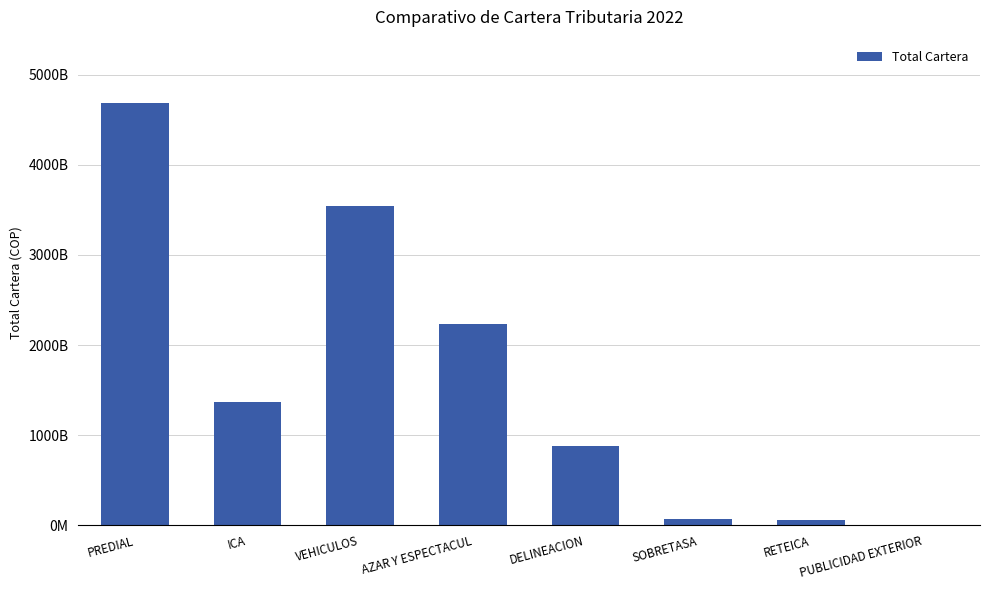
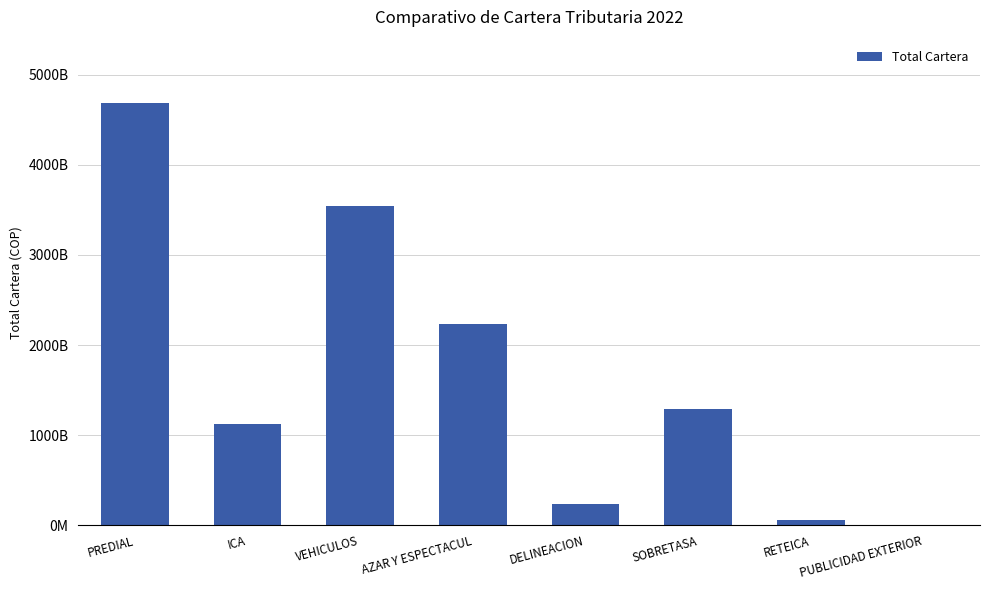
ICA: 1400000000000 -> 1100000000000
DELINEACION: 900000000000 -> 200000000000
SOBRETASA: 100000000000 -> 1300000000000
